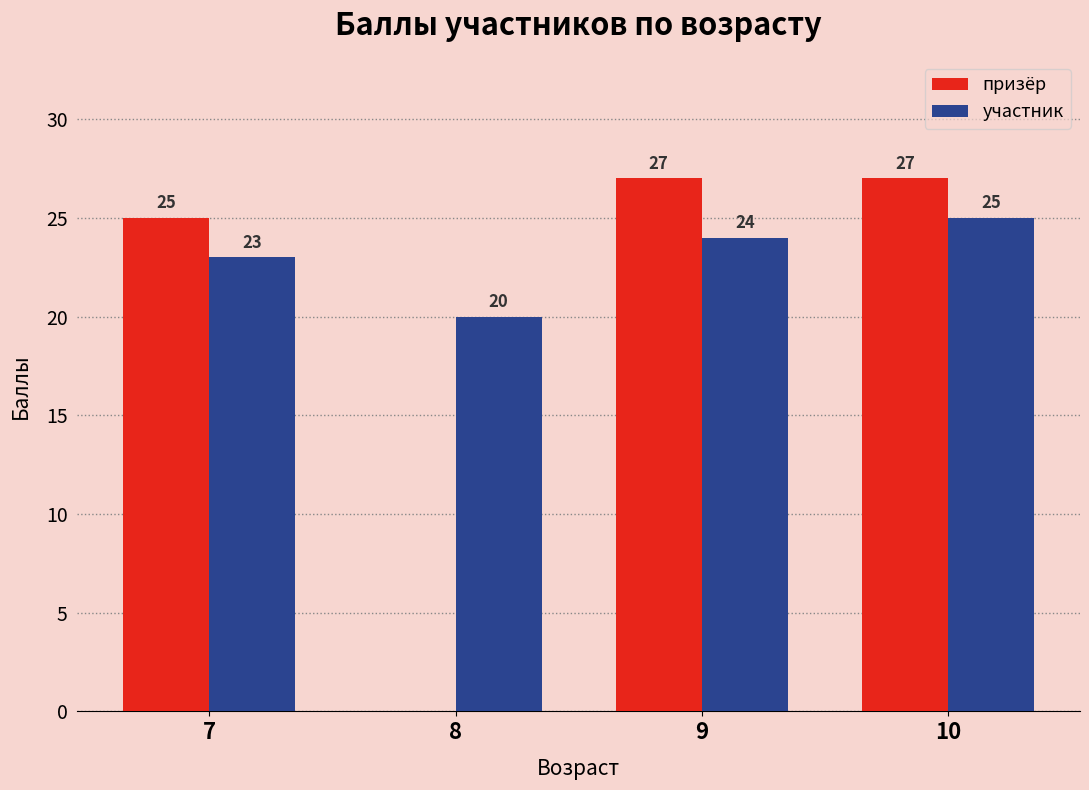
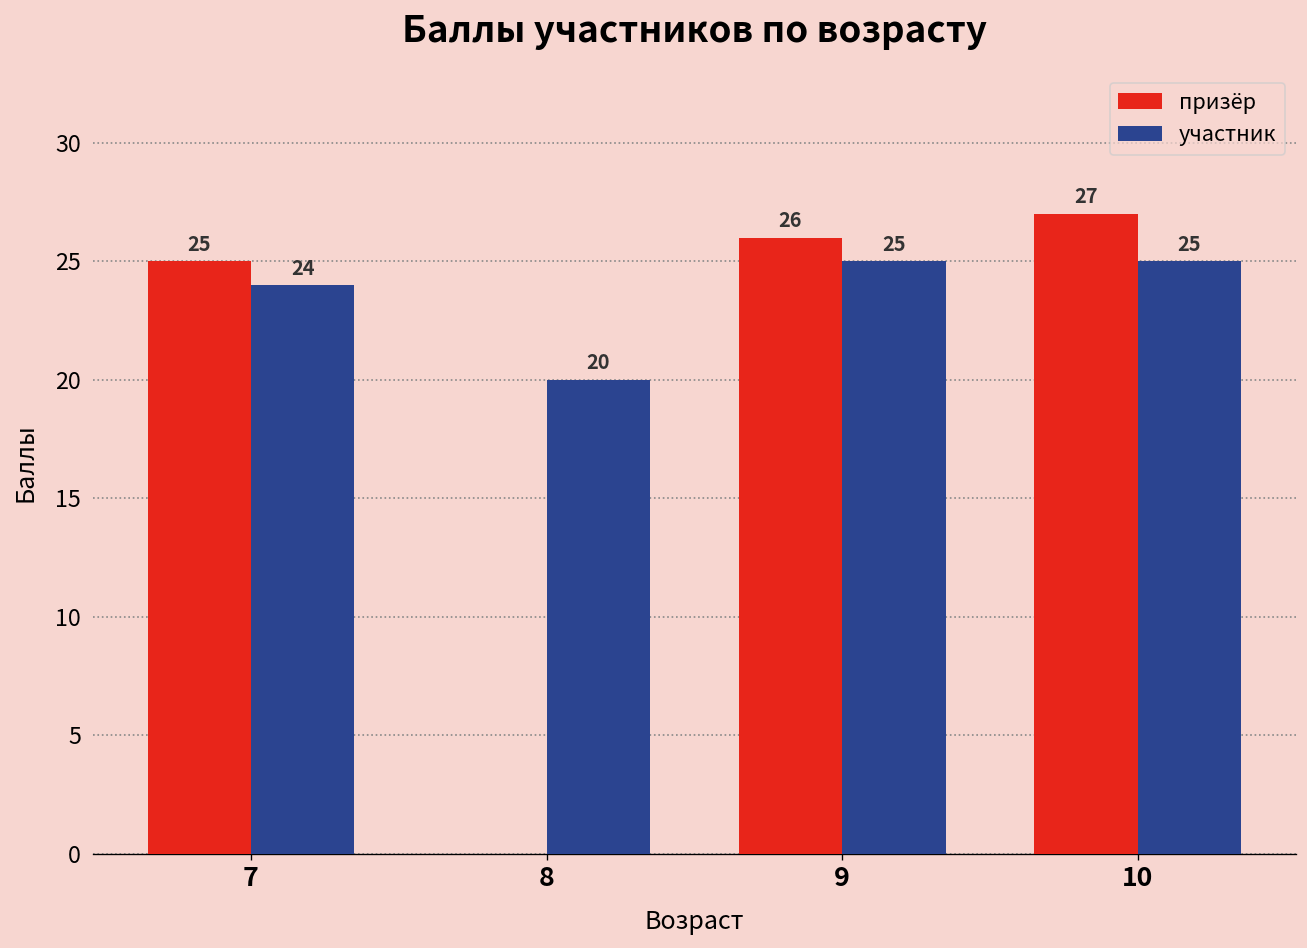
участник, 7: 23 -> 24
призёр, 9: 27 -> 26
участник, 9: 24 -> 25
